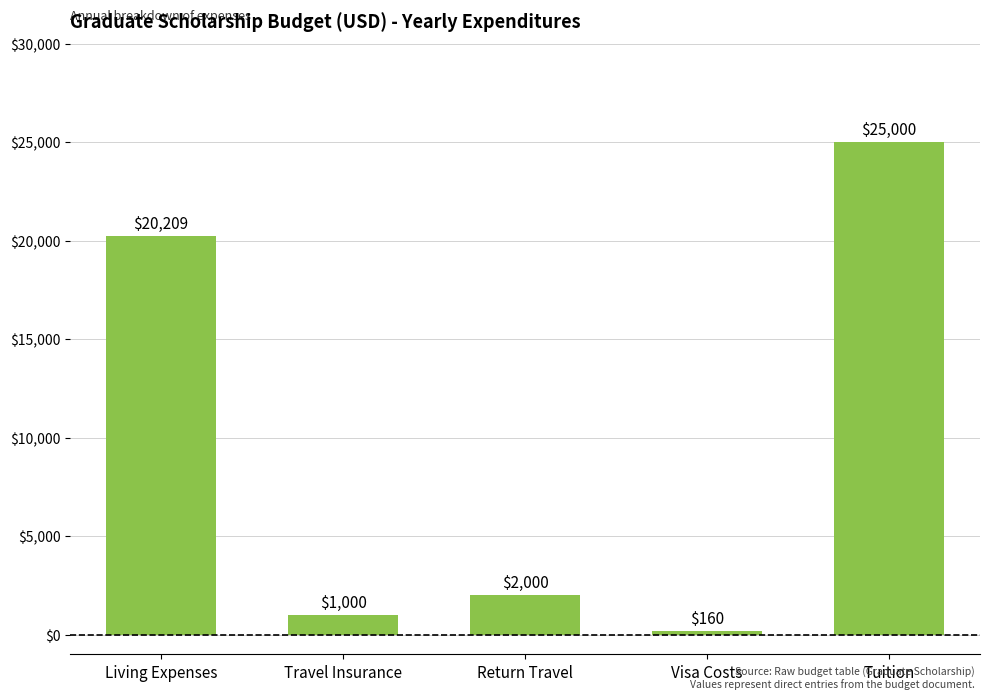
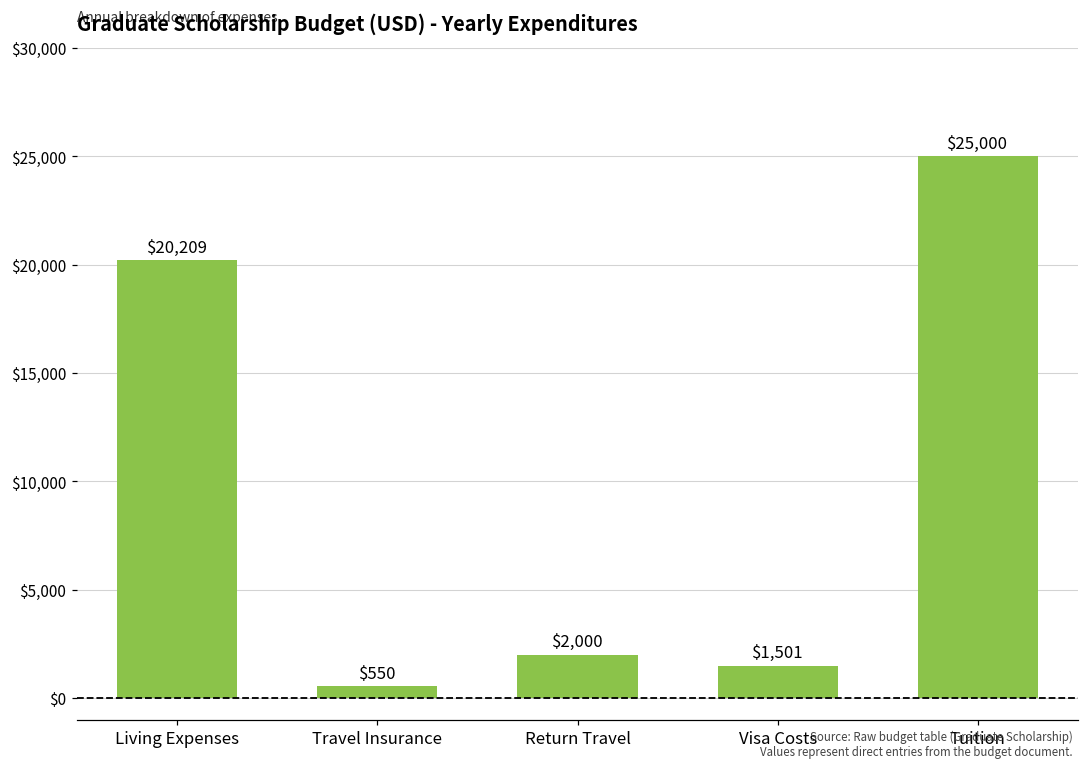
Travel Insurance: $1,000 -> $550
Visa Costs: $160 -> $1,501
